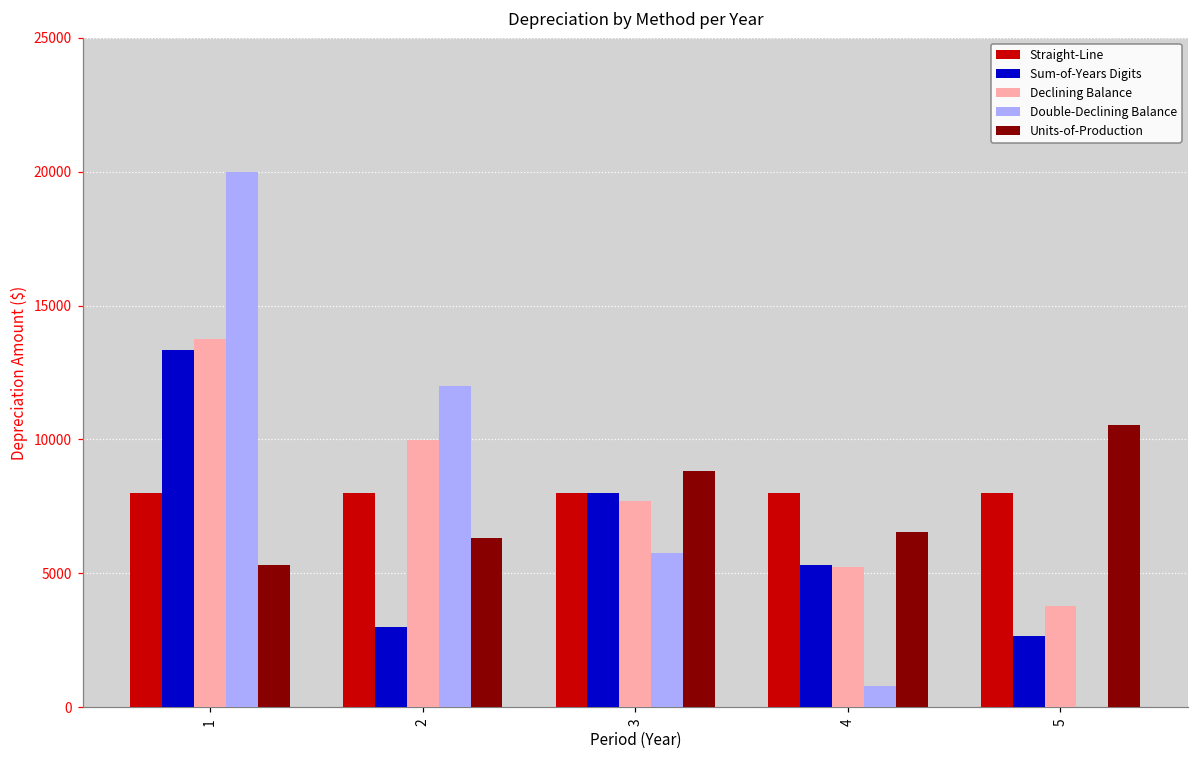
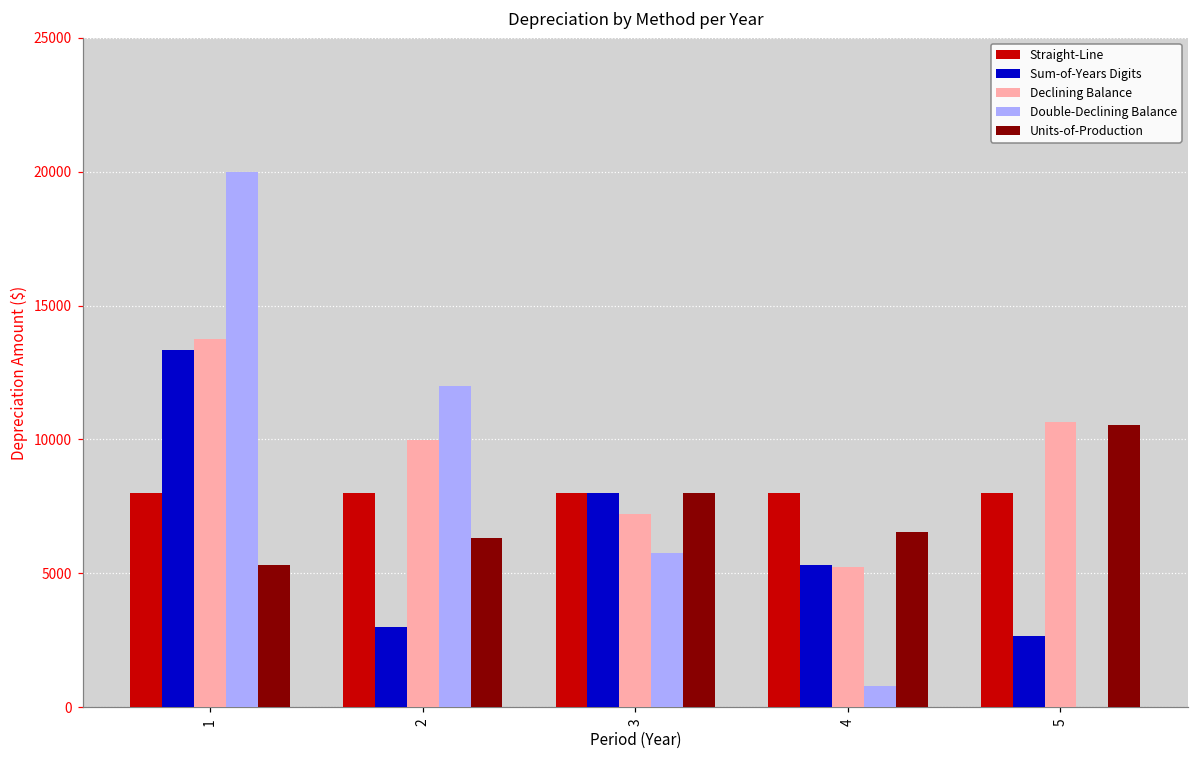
Declining Balance, 3: 7700 -> 7200
Units-of-Production, 3: 8800 -> 8000
Declining Balance, 5: 3800 -> 10600
